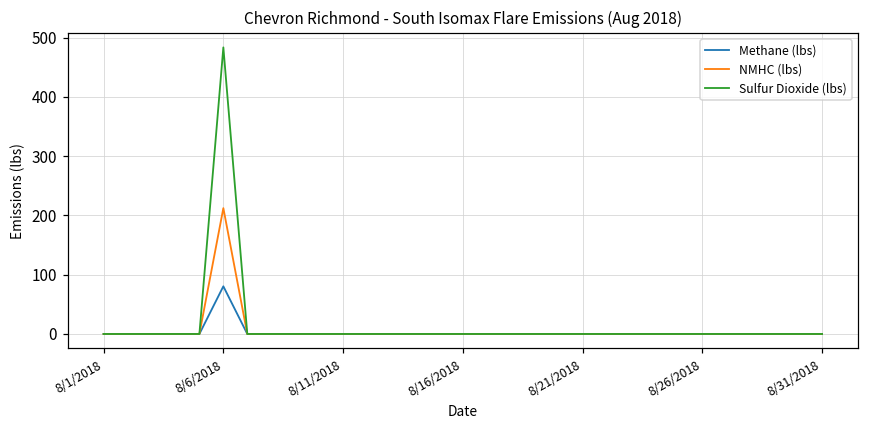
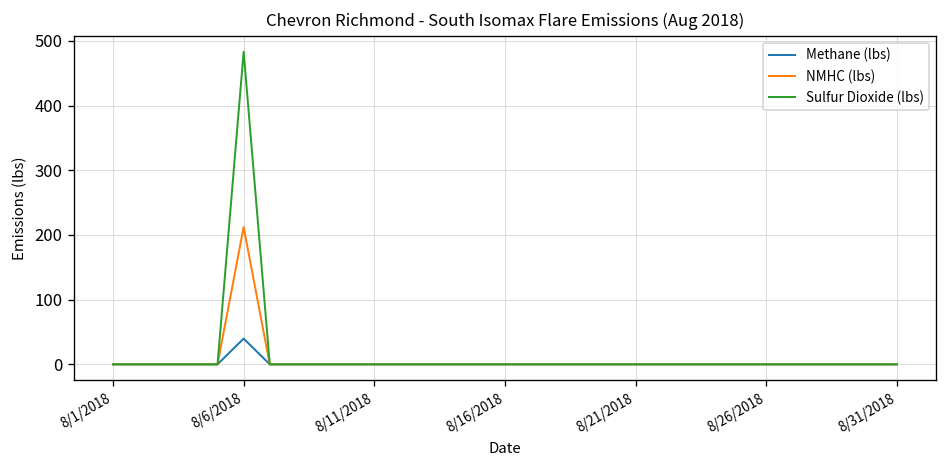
Methane (lbs), 8/6/2018: 80 -> 40
